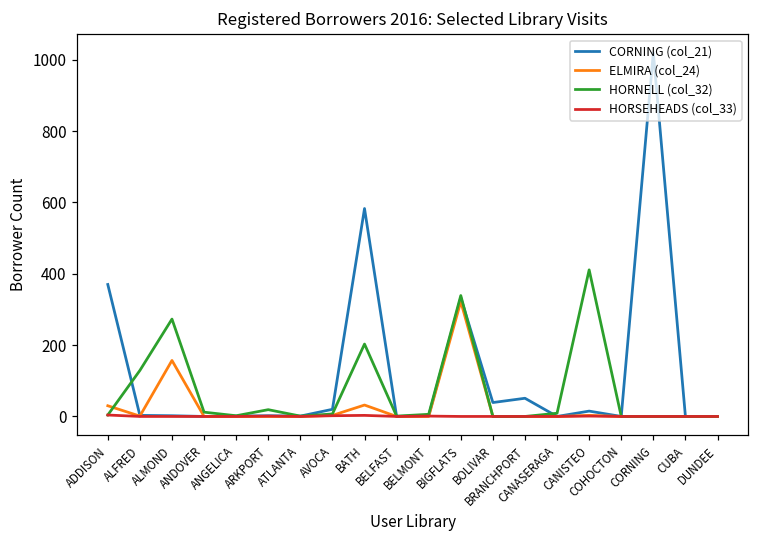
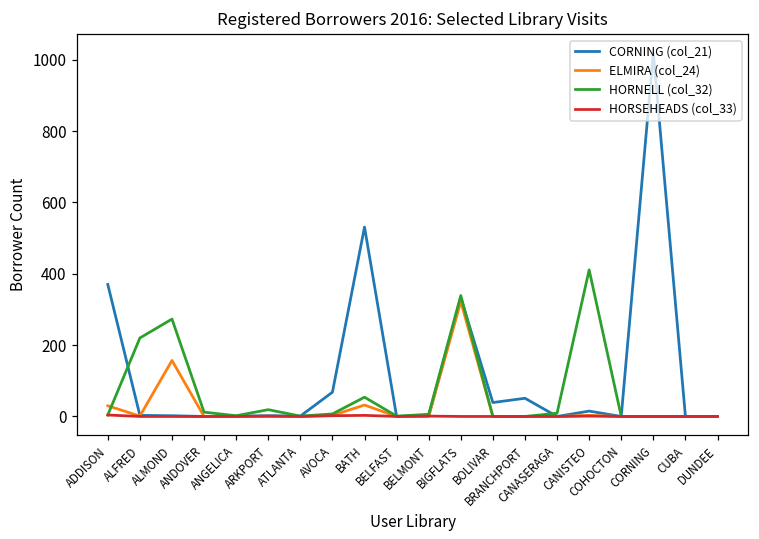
HORNELL (col_32), ALFRED: 130 -> 220
CORNING (col_21), AVOCA: 20 -> 70
CORNING (col_21), BATH: 580 -> 530
HORNELL (col_32), BATH: 200 -> 50
